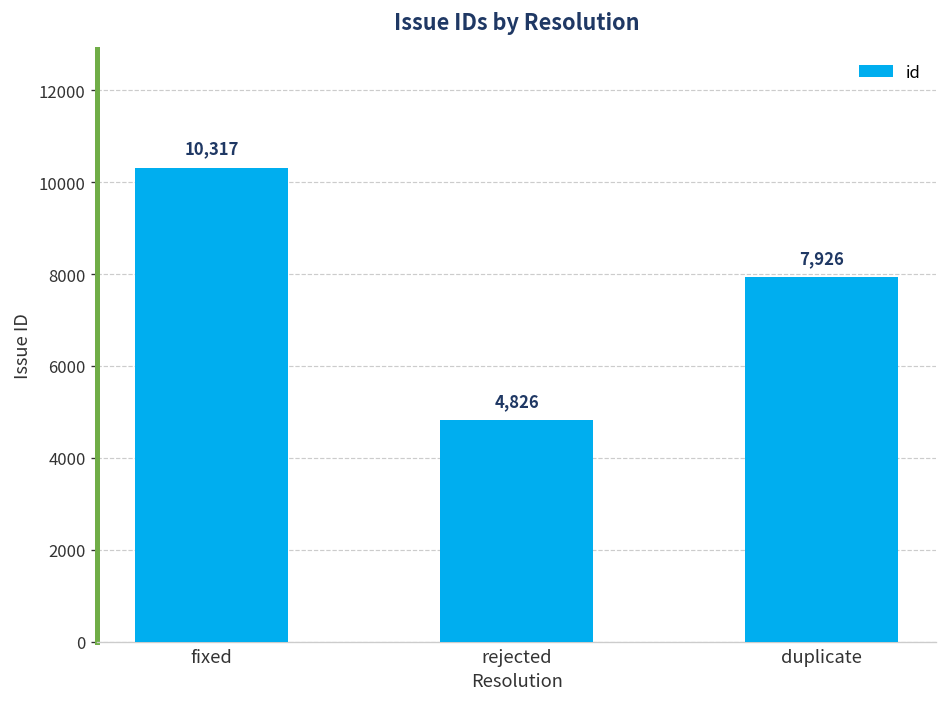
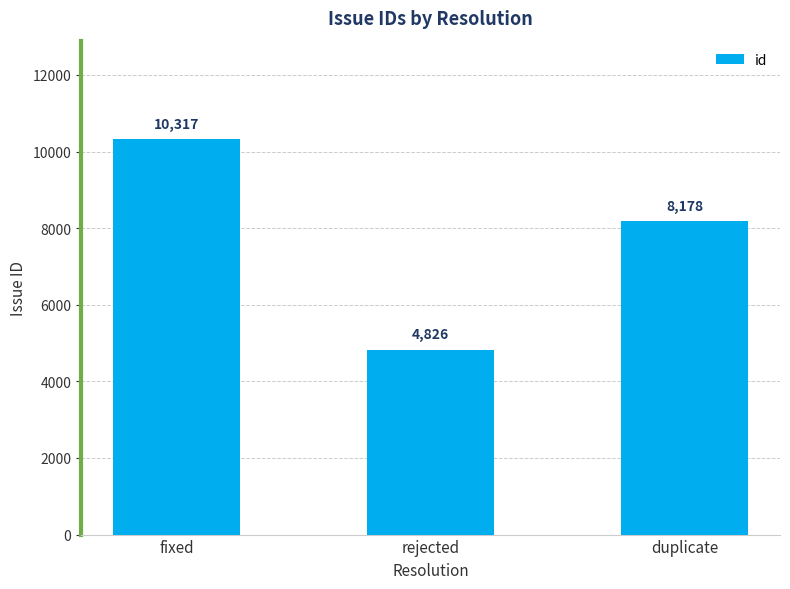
duplicate: 7,926 -> 8,178
